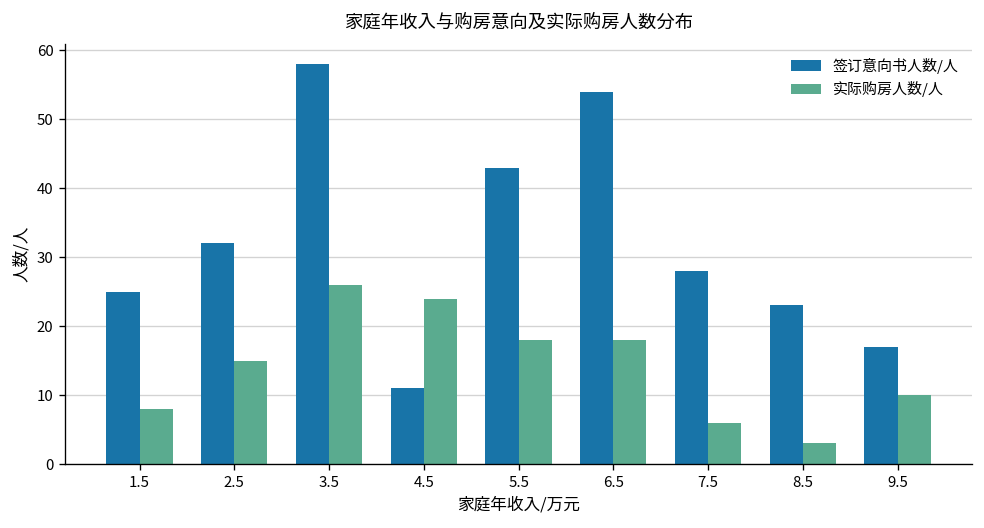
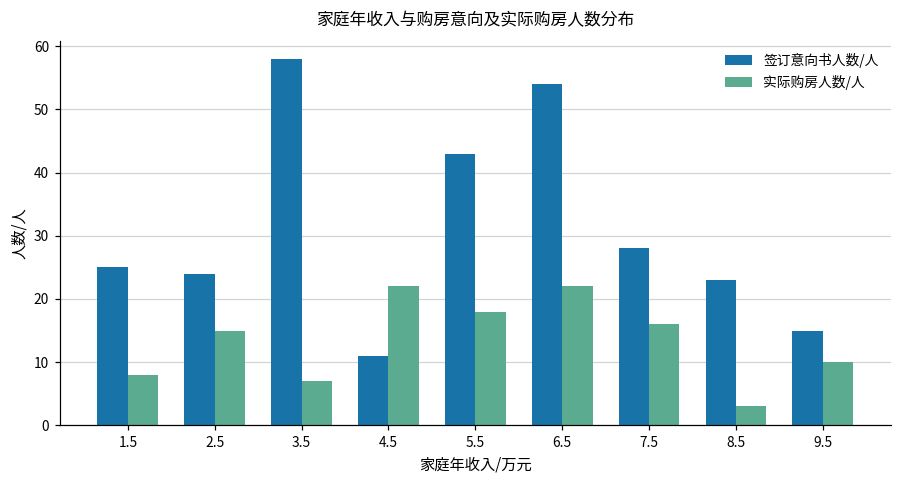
签订意向书人数/人, 2.5: 32 -> 24
实际购房人数/人, 3.5: 26 -> 7
实际购房人数/人, 4.5: 24 -> 22
实际购房人数/人, 6.5: 18 -> 22
实际购房人数/人, 7.5: 6 -> 16
签订意向书人数/人, 9.5: 17 -> 15
